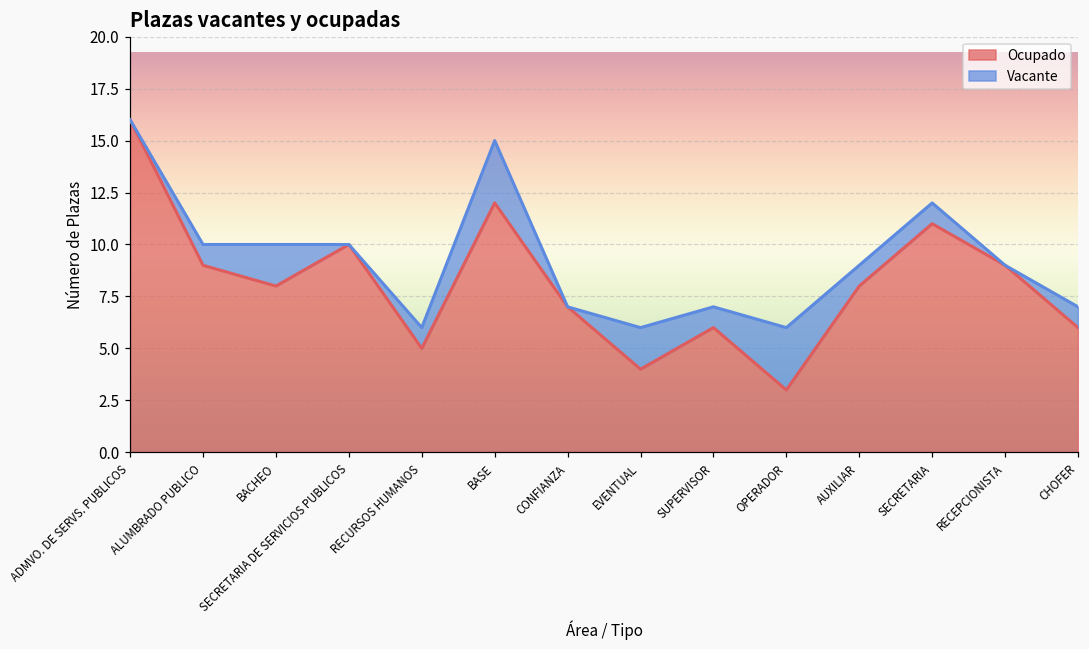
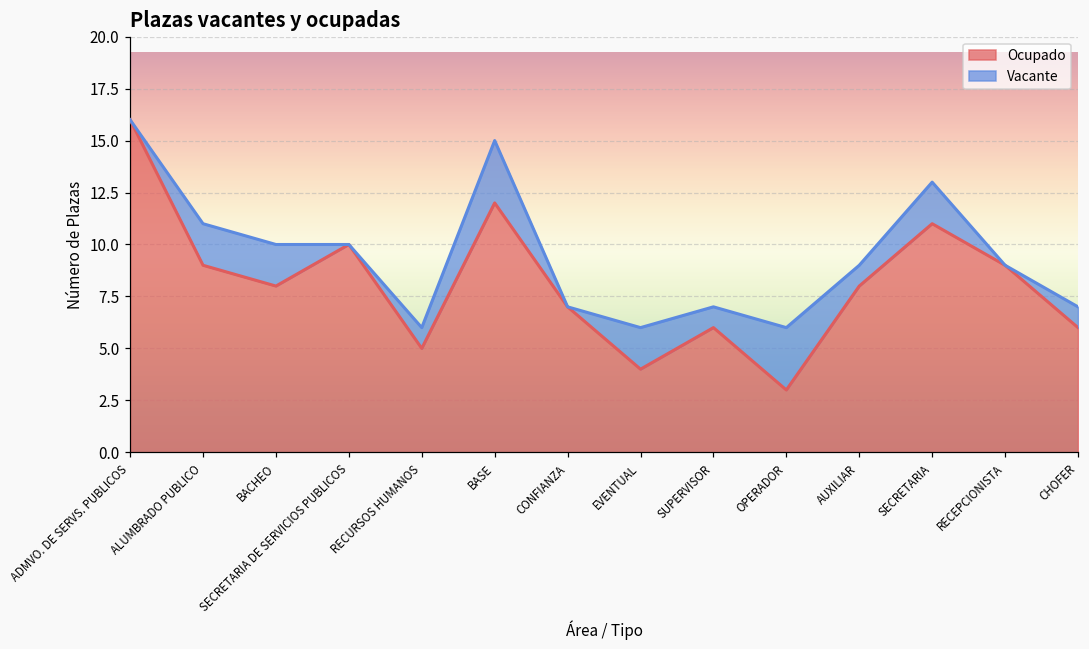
Vacante, ALUMBRADO PUBLICO: 1 -> 2
Vacante, SECRETARIA: 1 -> 2
